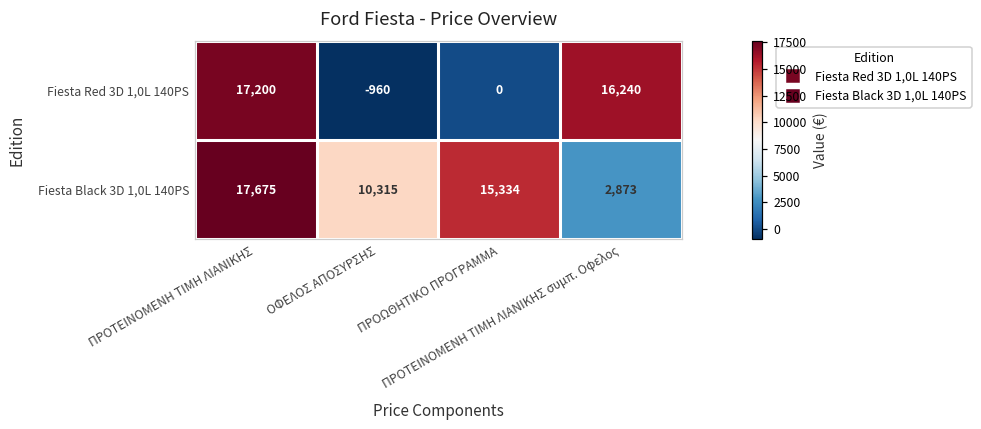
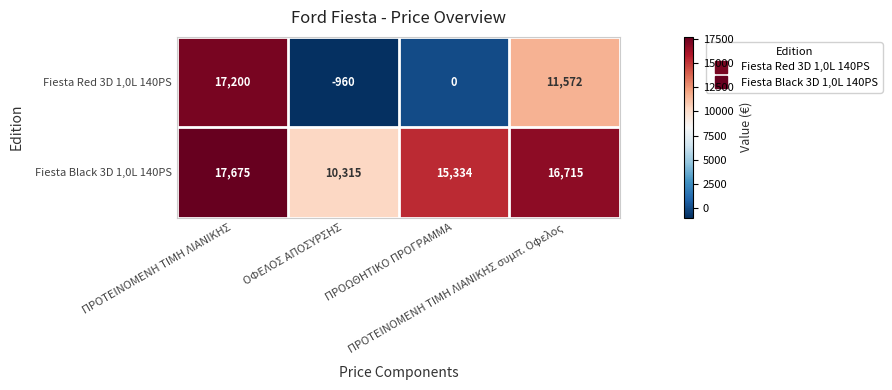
Fiesta Red 3D 1,0L 140PS, ΠΡΟΤΕΙΝΟΜΕΝΗ ΤΙΜΗ ΛΙΑΝΙΚΗΣ συμπ. Οφελος: 16,240 -> 11,572
Fiesta Black 3D 1,0L 140PS, ΠΡΟΤΕΙΝΟΜΕΝΗ ΤΙΜΗ ΛΙΑΝΙΚΗΣ συμπ. Οφελος: 2,873 -> 16,715
